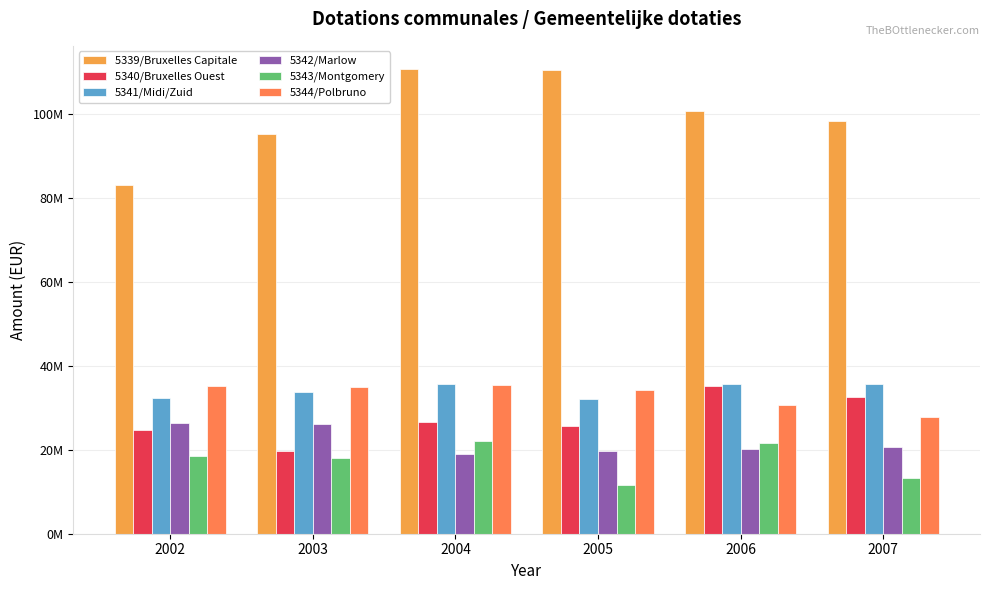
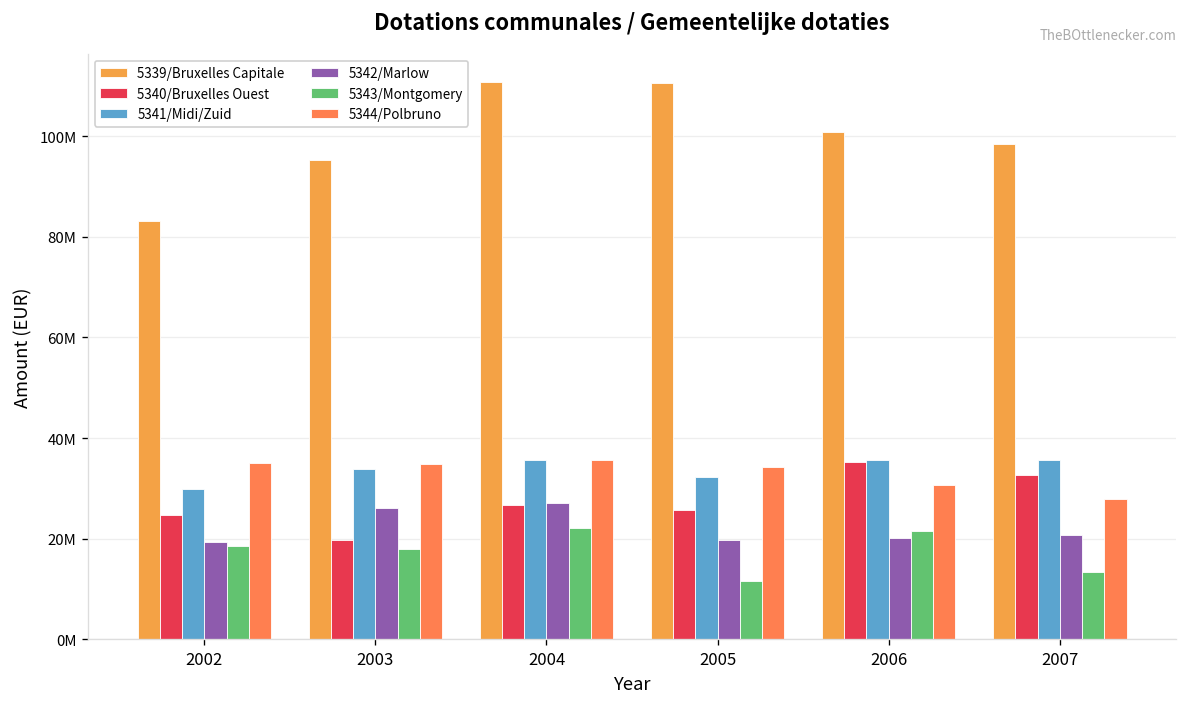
5341/Midi/Zuid, 2002: 32000000 -> 30000000
5342/Marlow, 2002: 26000000 -> 19000000
5342/Marlow, 2004: 19000000 -> 27000000
